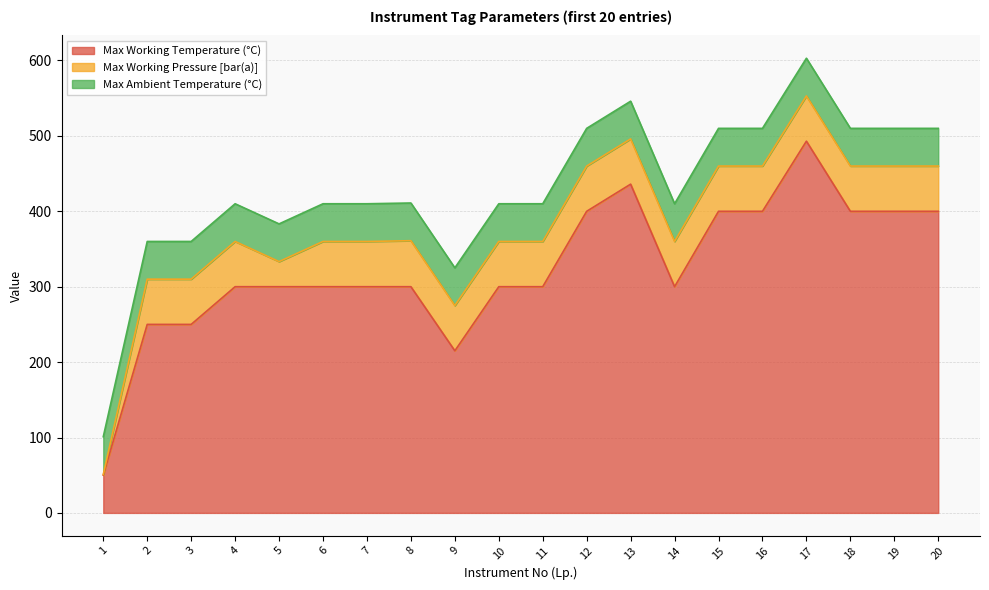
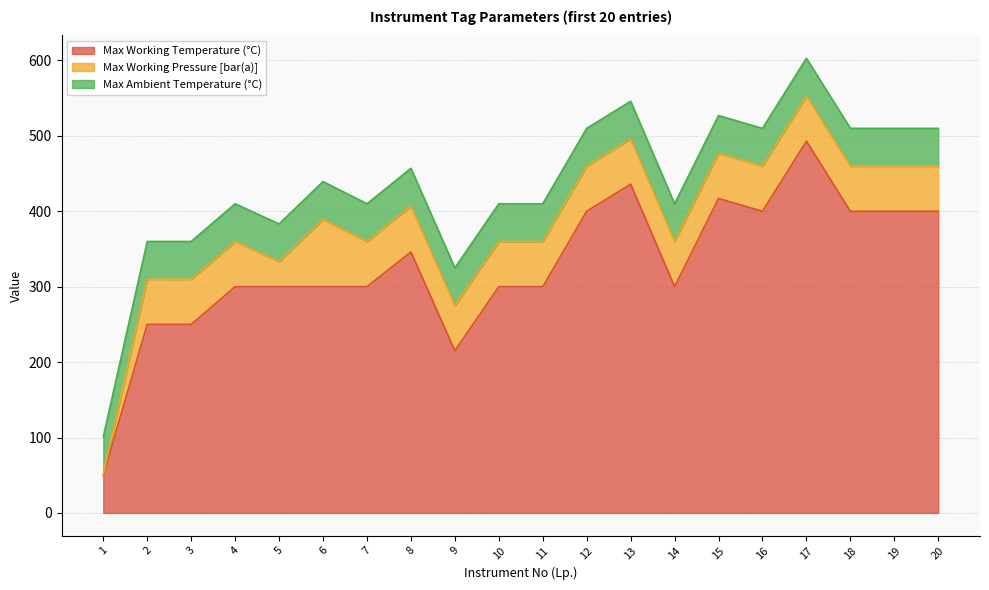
Max Working Pressure [bar(a)], 6: 60 -> 90
Max Working Temperature (°C), 8: 300 -> 350
Max Working Temperature (°C), 15: 400 -> 420
